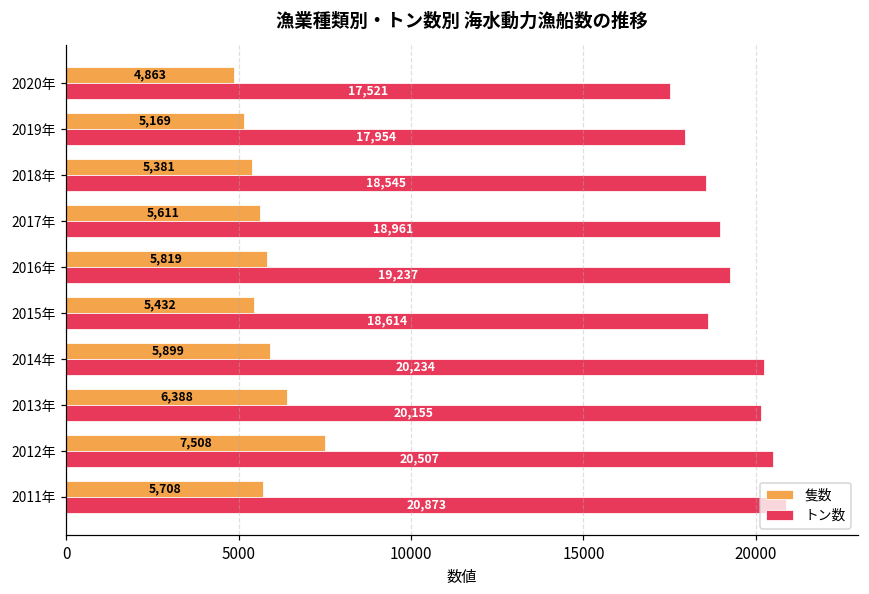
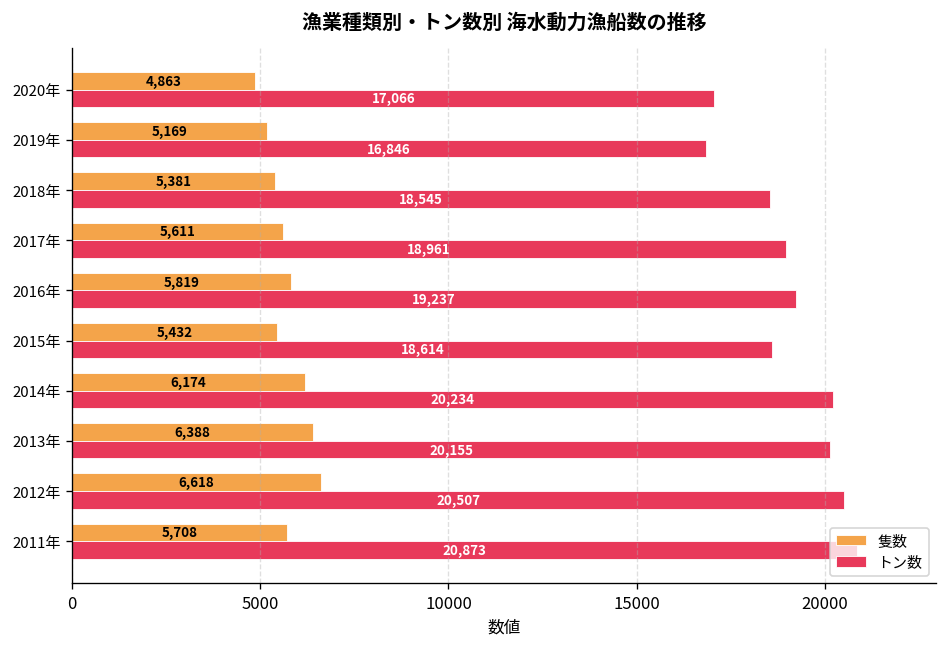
トン数, 2020年: 17,521 -> 17,066
トン数, 2019年: 17,954 -> 16,846
隻数, 2014年: 5,899 -> 6,174
隻数, 2012年: 7,508 -> 6,618
